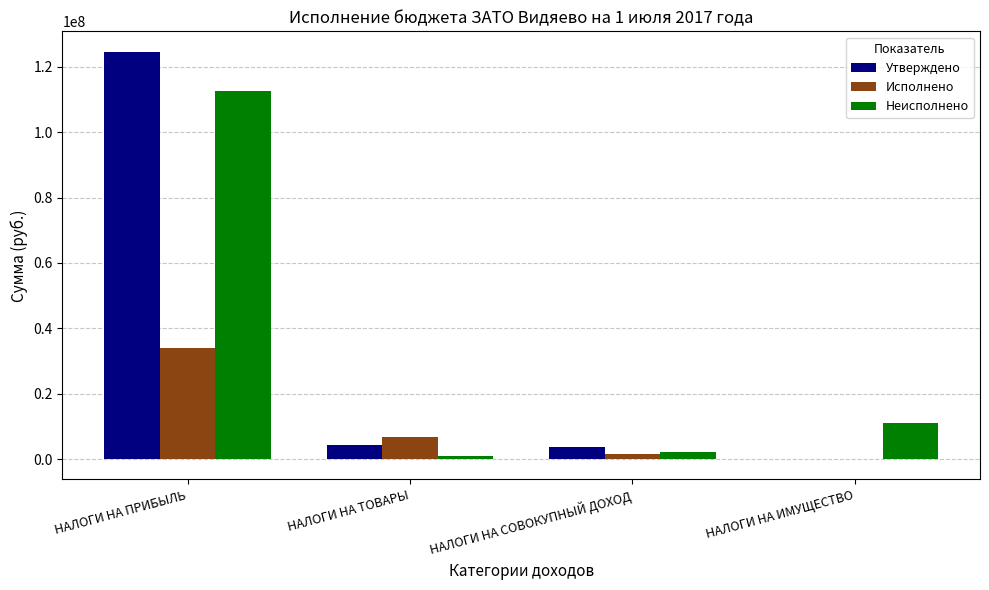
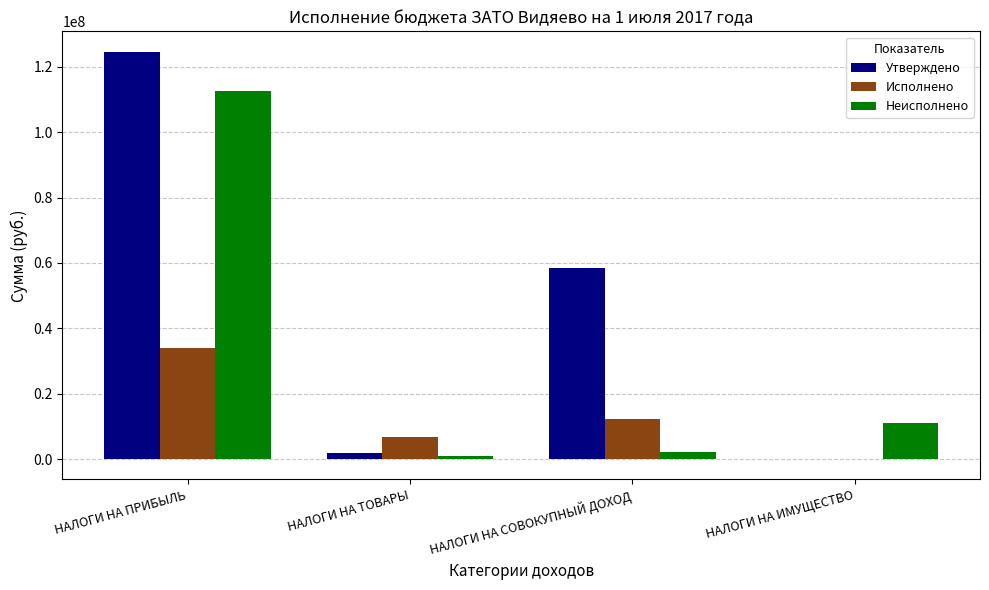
Утверждено, НАЛОГИ НА ТОВАРЫ: 4000000 -> 2000000
Утверждено, НАЛОГИ НА СОВОКУПНЫЙ ДОХОД: 4000000 -> 58000000
Исполнено, НАЛОГИ НА СОВОКУПНЫЙ ДОХОД: 1000000 -> 12000000
